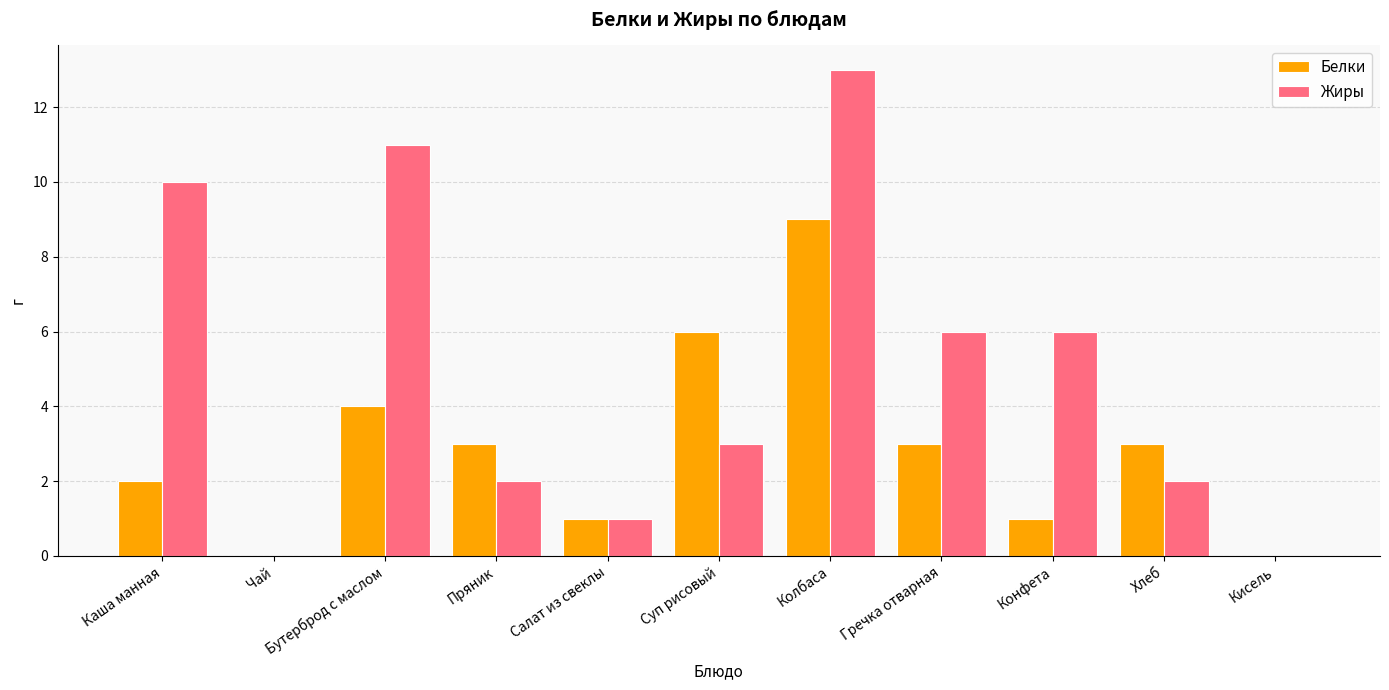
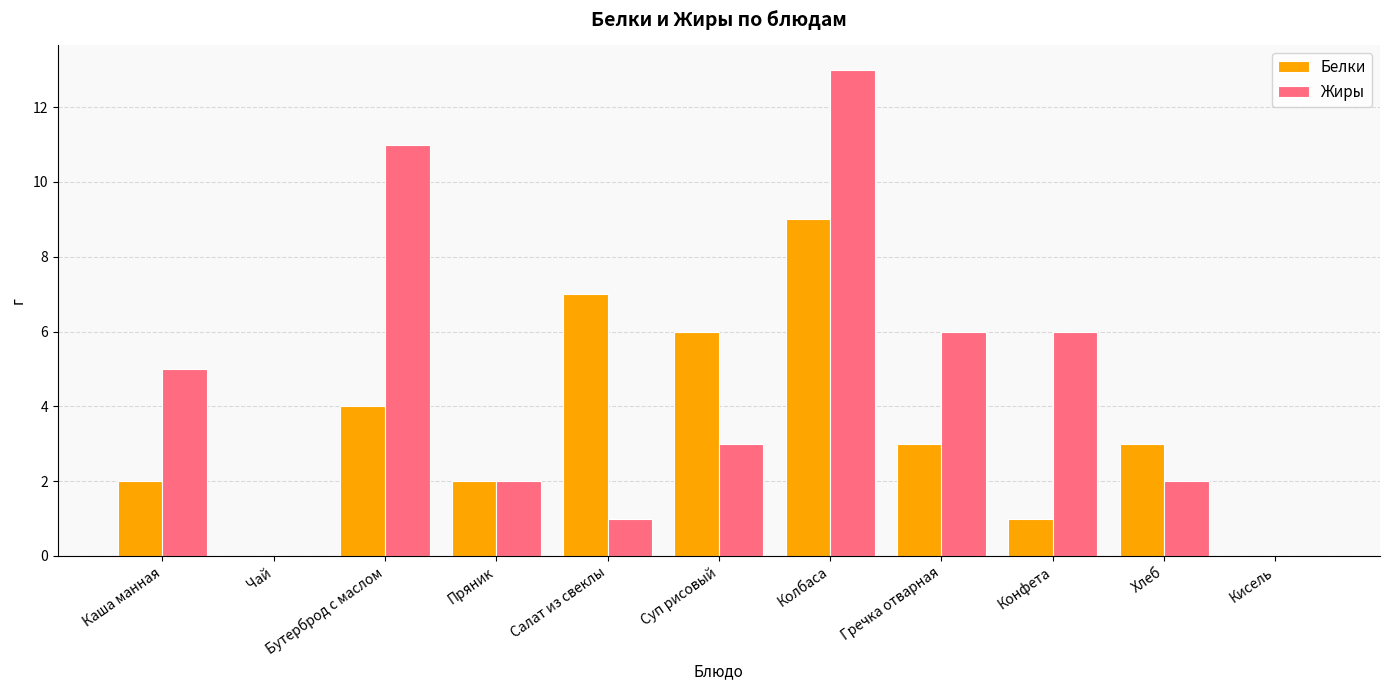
Жиры, Каша манная: 10 -> 5
Белки, Пряник: 3 -> 2
Белки, Салат из свеклы: 1 -> 7
